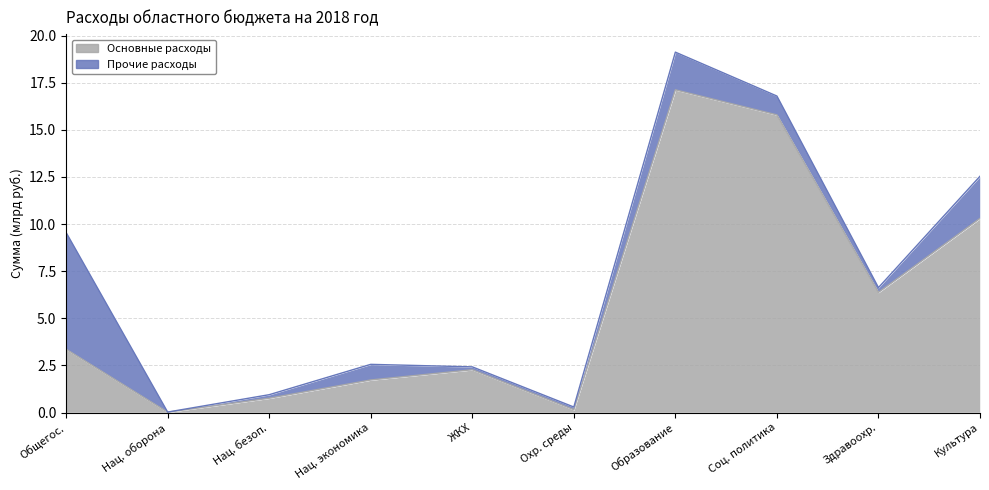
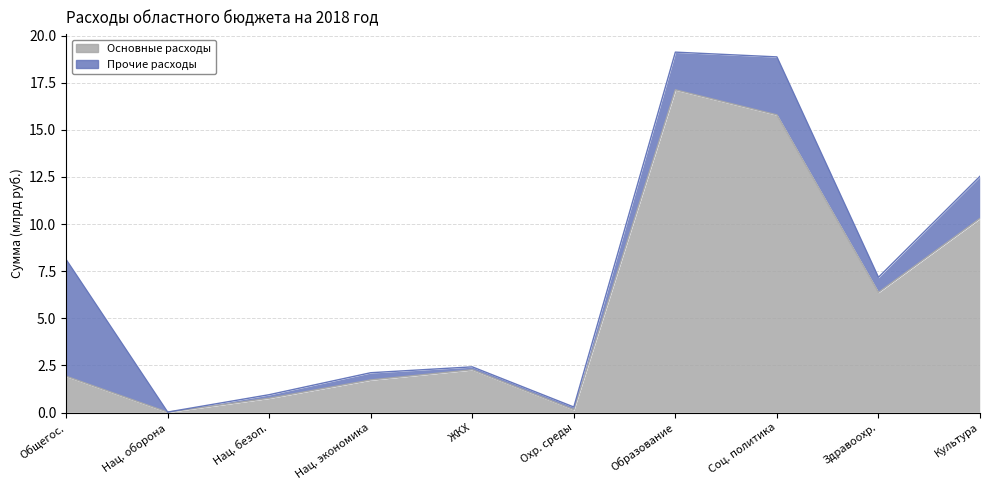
Основные расходы, Общегос.: 3.4 -> 1.9
Прочие расходы, Нац. экономика: 0.8 -> 0.4
Прочие расходы, Соц. политика: 1.0 -> 3.1
Прочие расходы, Здравоохр.: 0.3 -> 0.8
